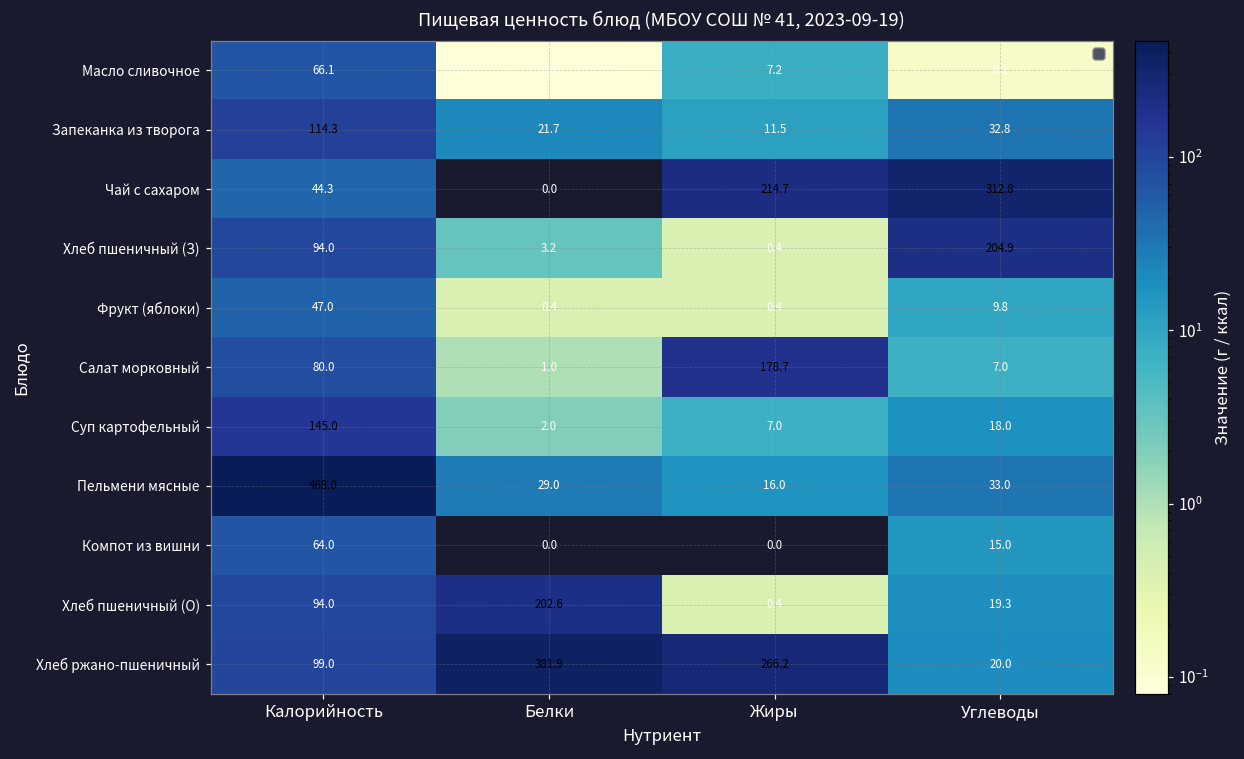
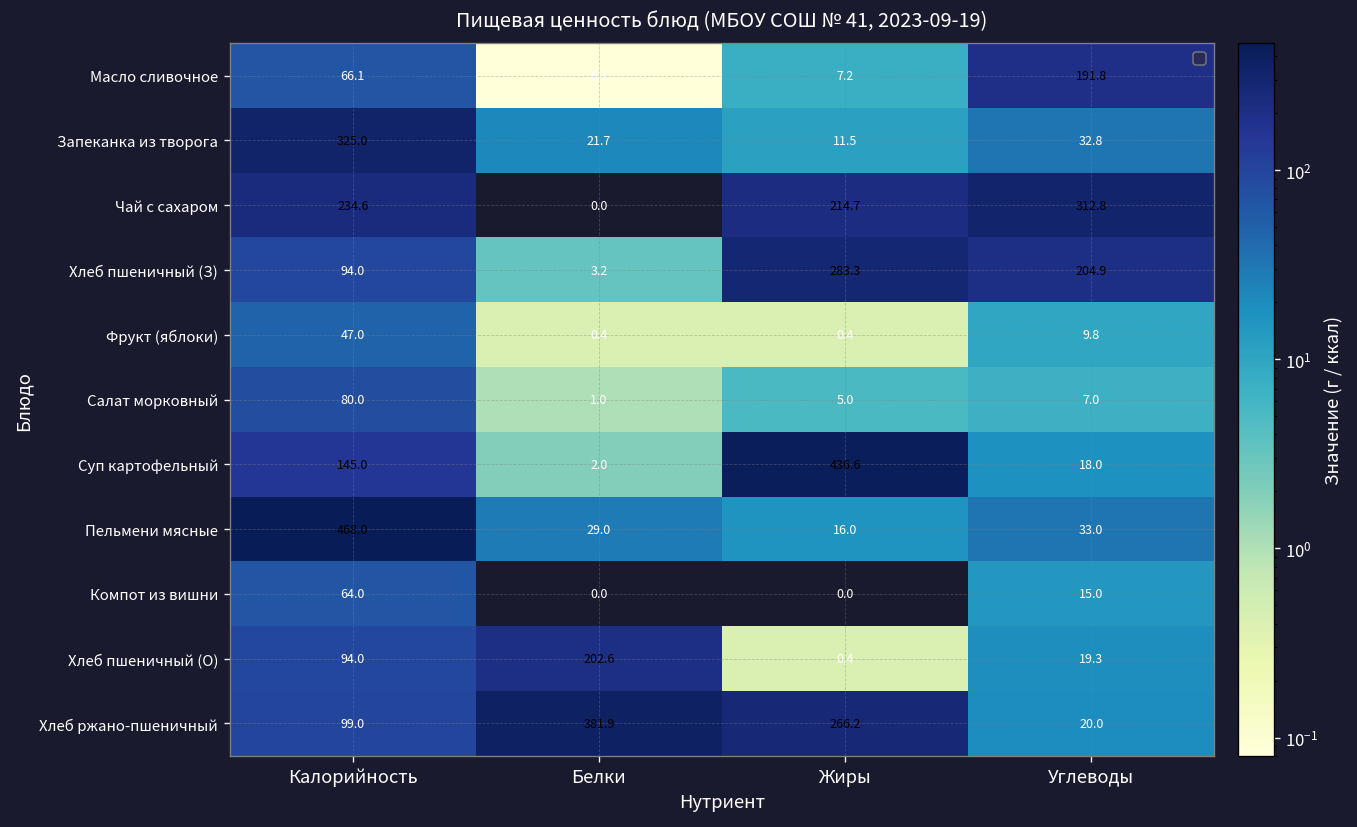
Масло сливочное, Углеводы: 0.1 -> 191.8
Запеканка из творога, Калорийность: 114.3 -> 325.0
Чай с сахаром, Калорийность: 44.3 -> 234.6
Хлеб пшеничный (З), Жиры: 0.4 -> 283.3
Салат морковный, Жиры: 178.7 -> 5.0
Суп картофельный, Жиры: 7.0 -> 436.6
